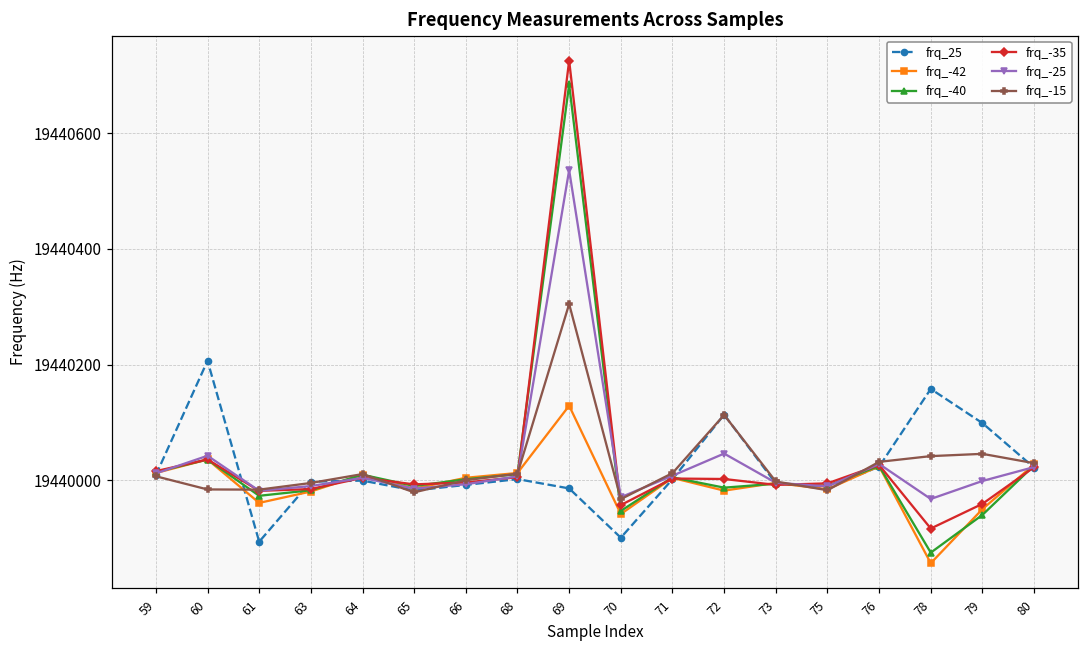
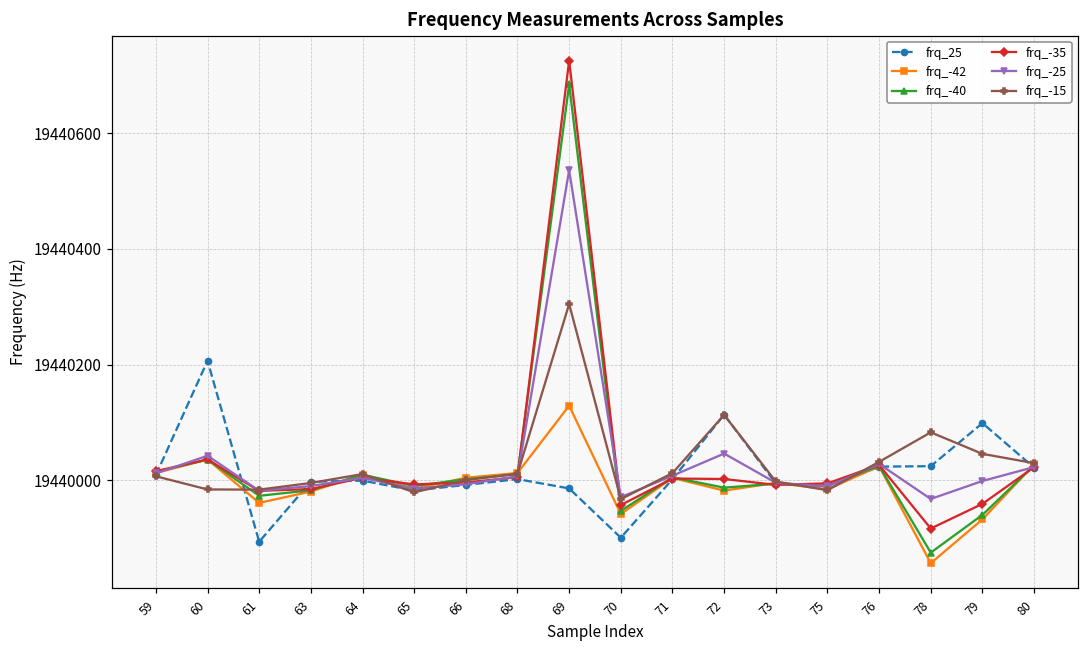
frq_25, 78: 19440160 -> 19440020
frq_-15, 78: 19440040 -> 19440080
frq_-42, 79: 19439950 -> 19439930
